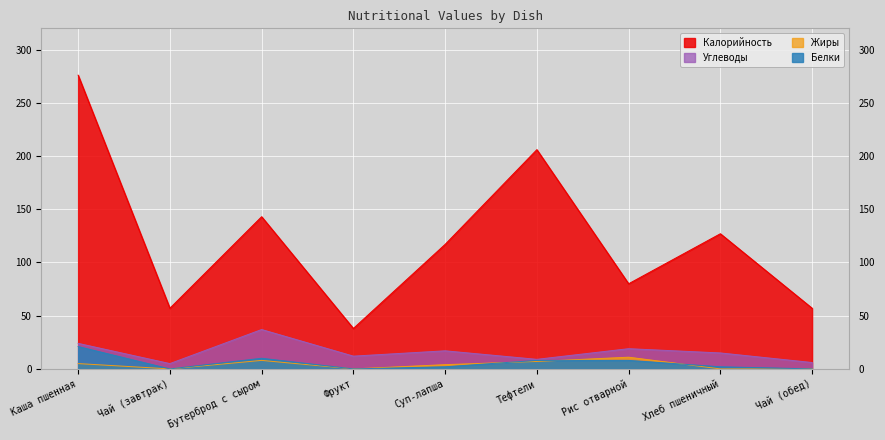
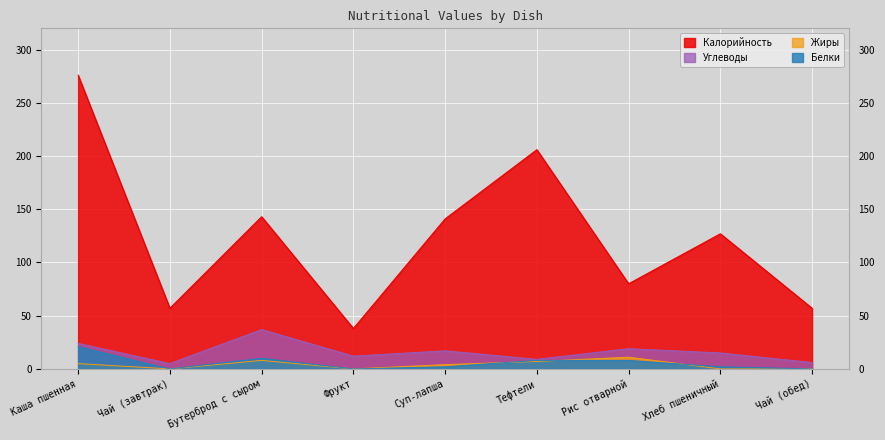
Калорийность, Суп-лапша: 117 -> 141
